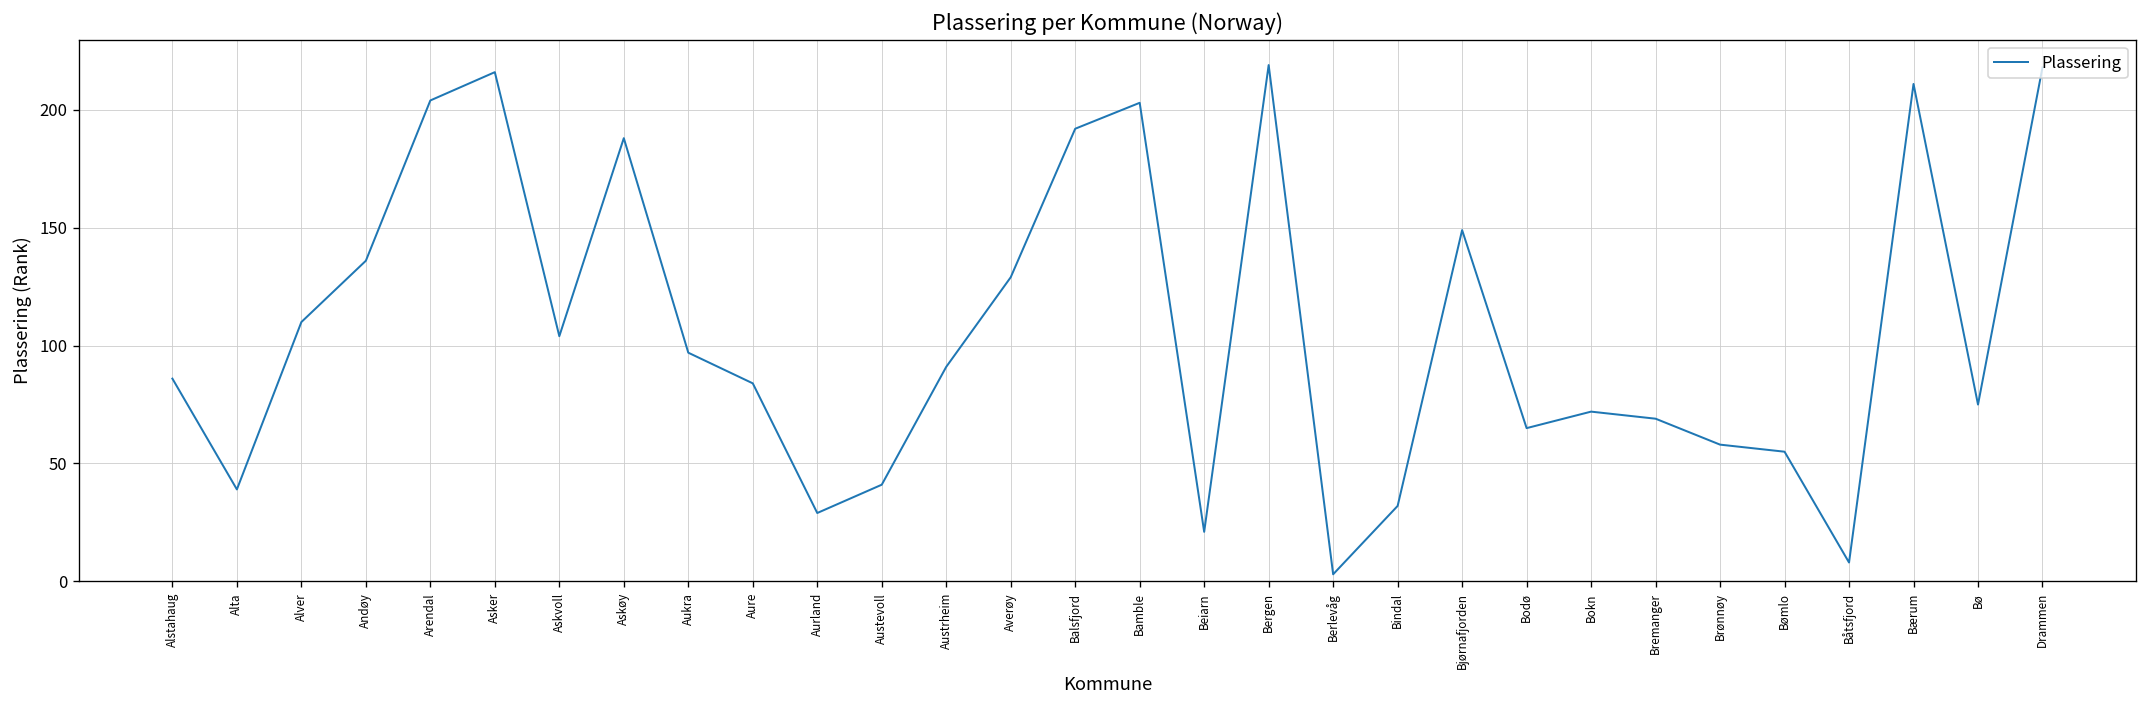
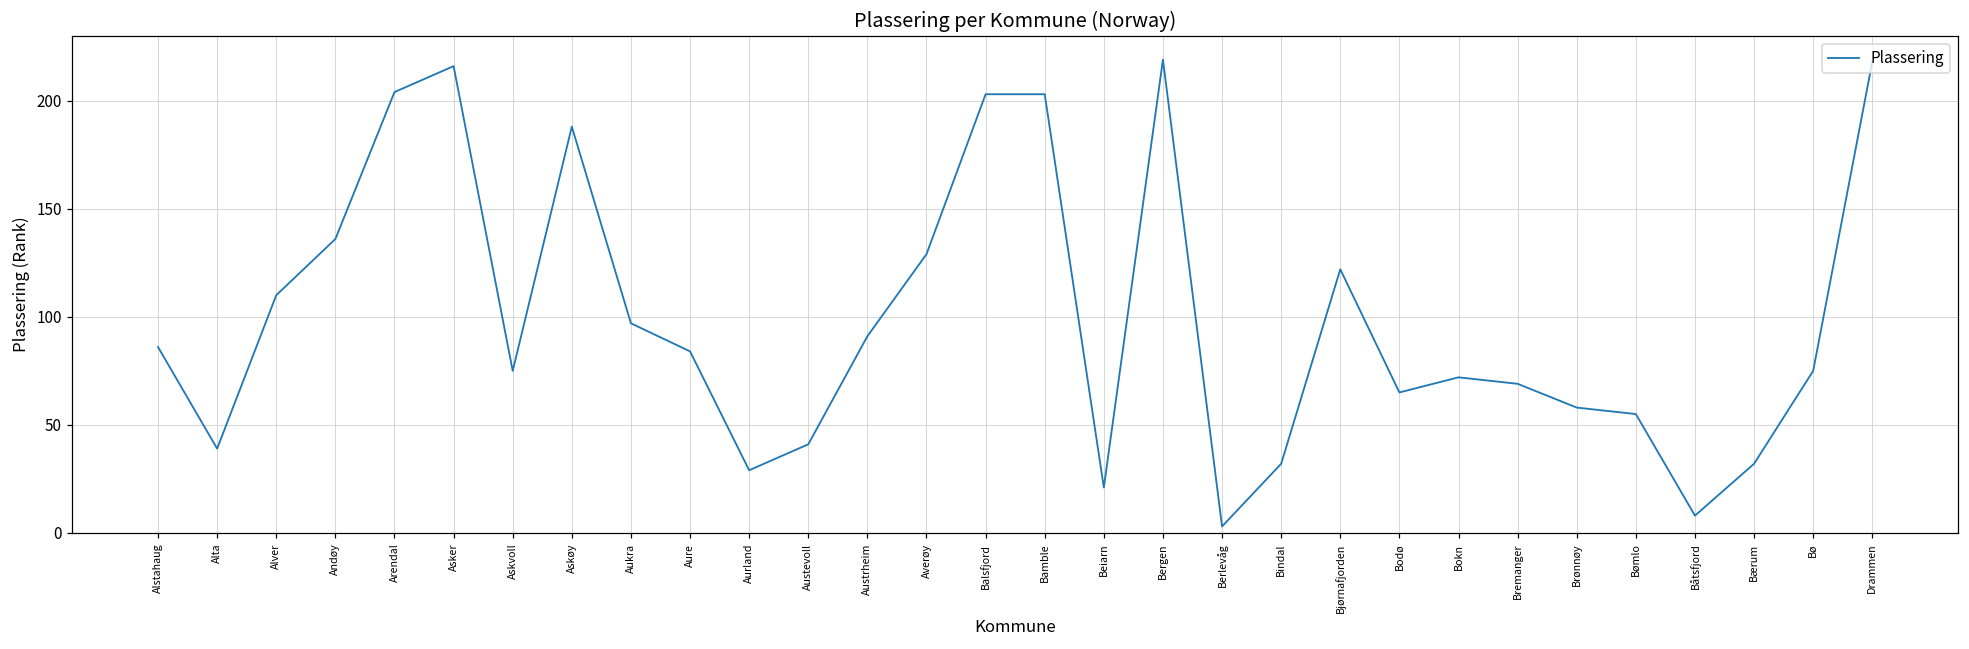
Askvoll: 104 -> 75
Balsfjord: 192 -> 203
Bjørnafjorden: 149 -> 122
Bærum: 211 -> 32
